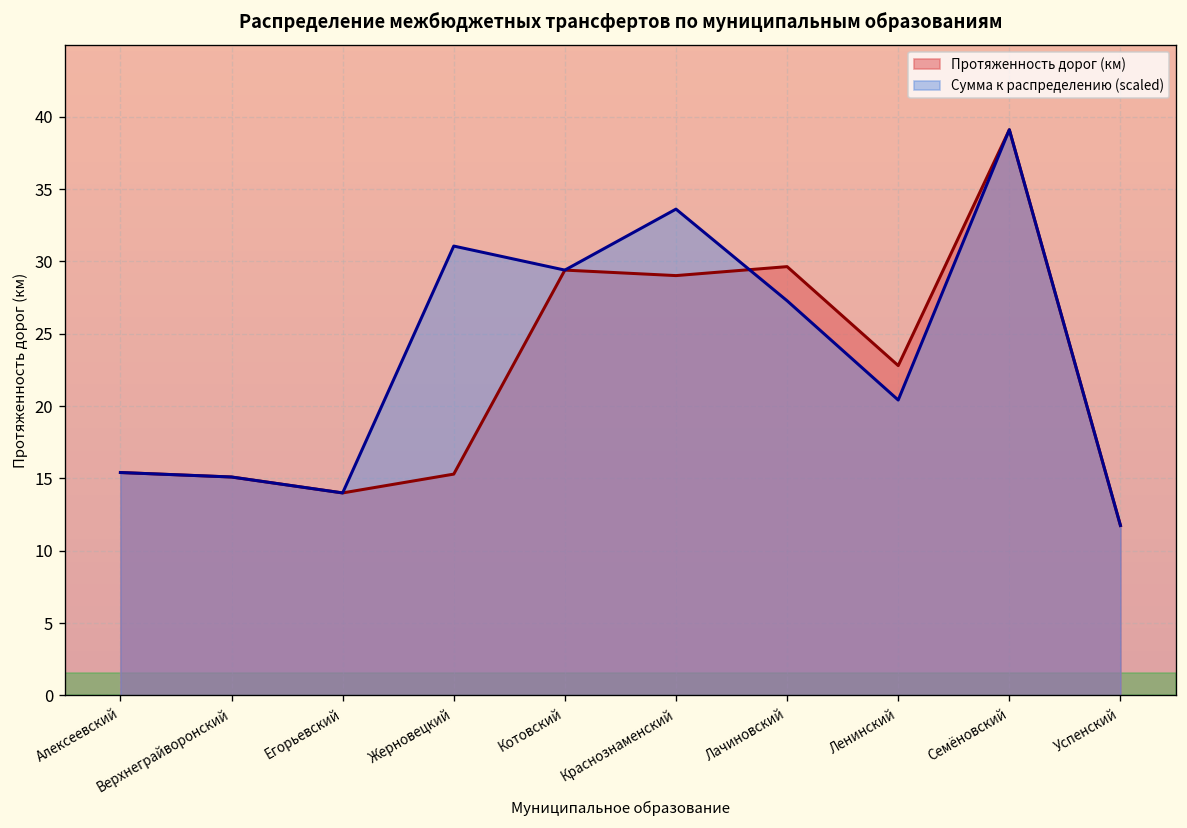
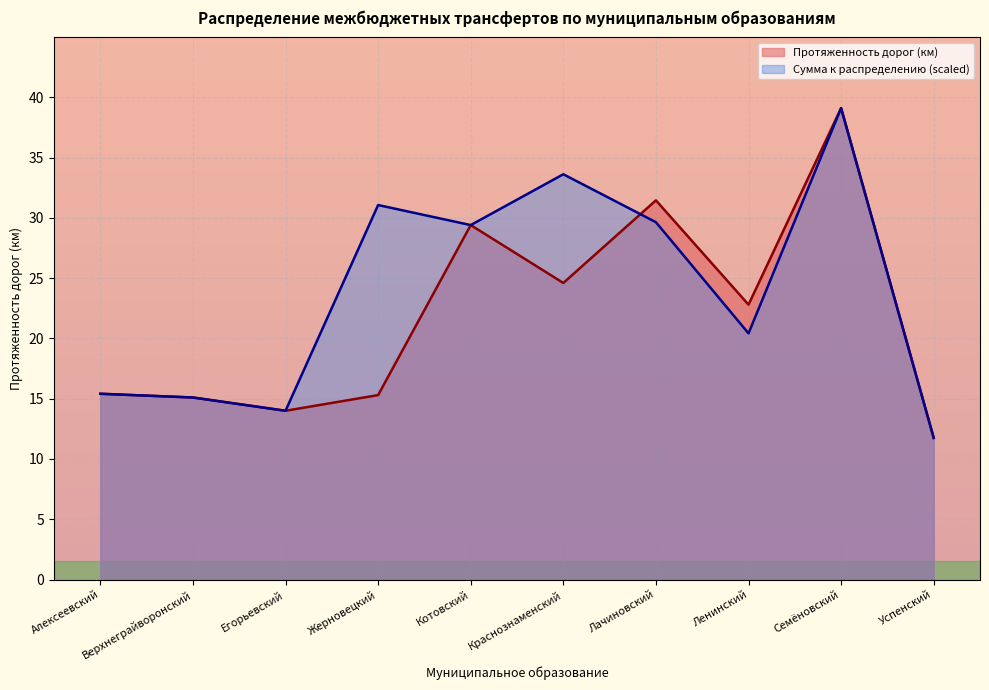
Протяженность дорог (км), Краснознаменский: 29.0 -> 24.6
Протяженность дорог (км), Лачиновский: 29.6 -> 31.5
Сумма к распределению (scaled), Лачиновский: 27.3 -> 29.6
